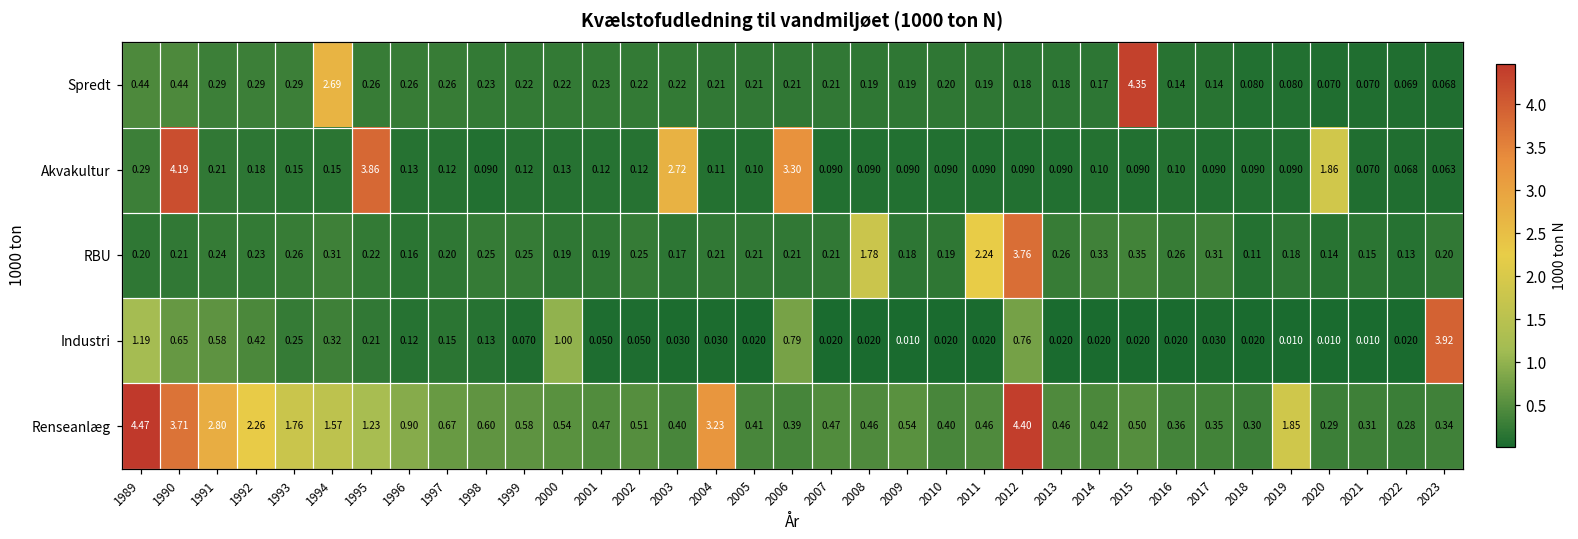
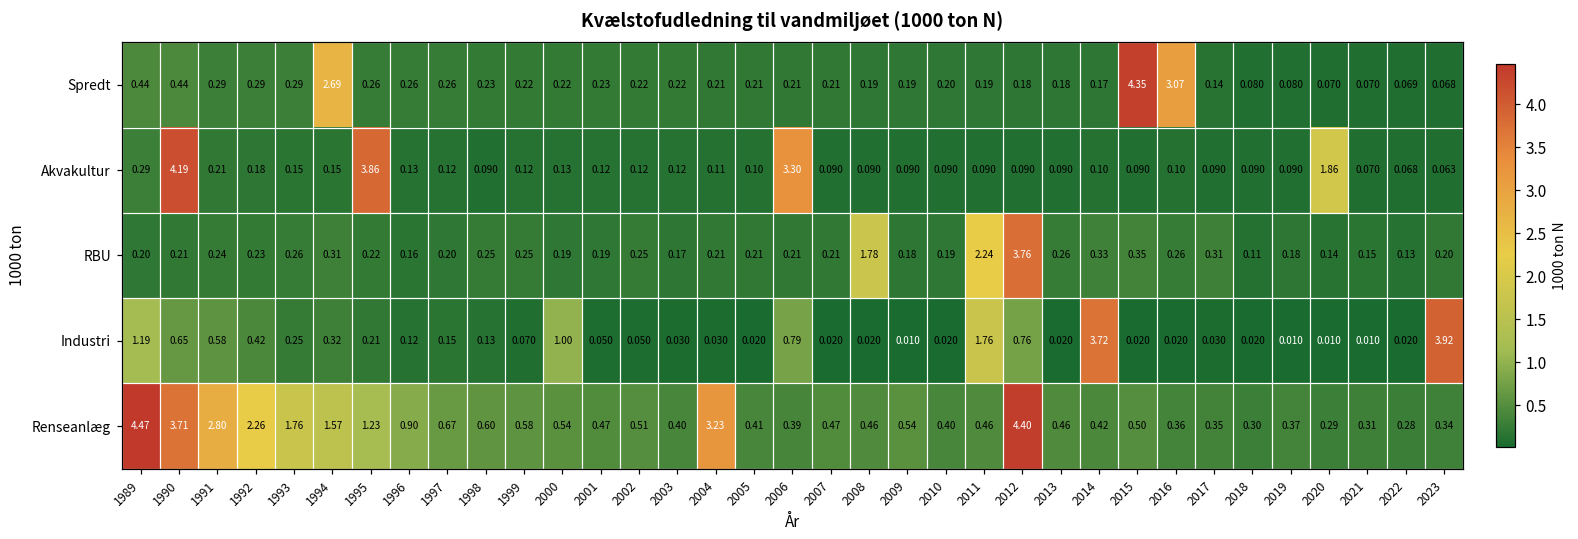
Spredt, 2016: 0.14 -> 3.07
Akvakultur, 2003: 2.72 -> 0.12
Industri, 2011: 0.020 -> 1.76
Industri, 2014: 0.020 -> 3.72
Renseanlæg, 2019: 1.85 -> 0.37
